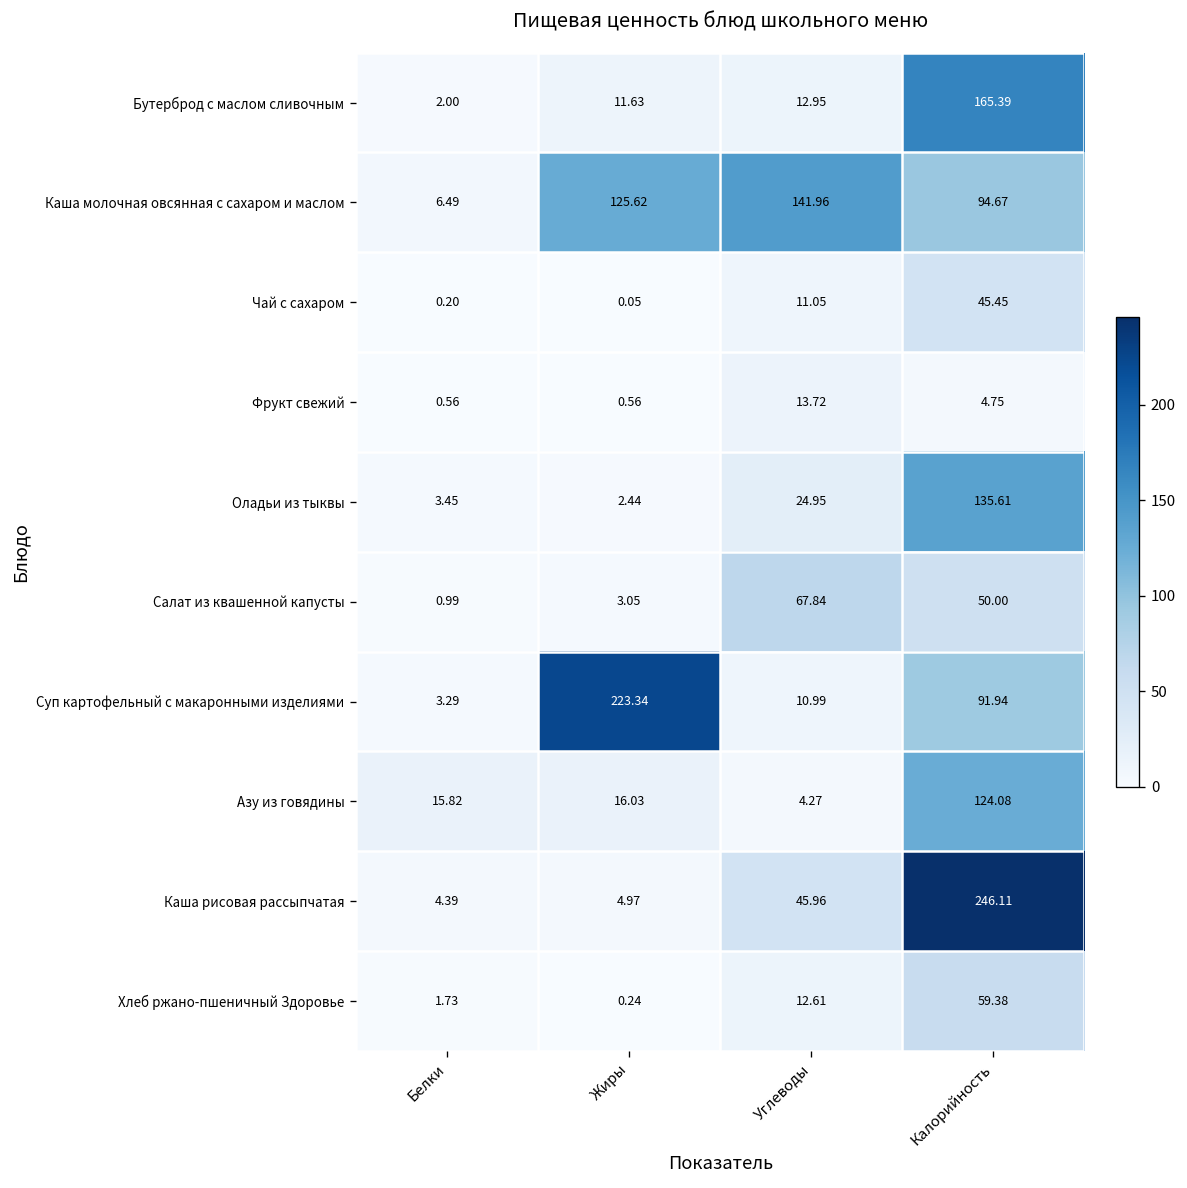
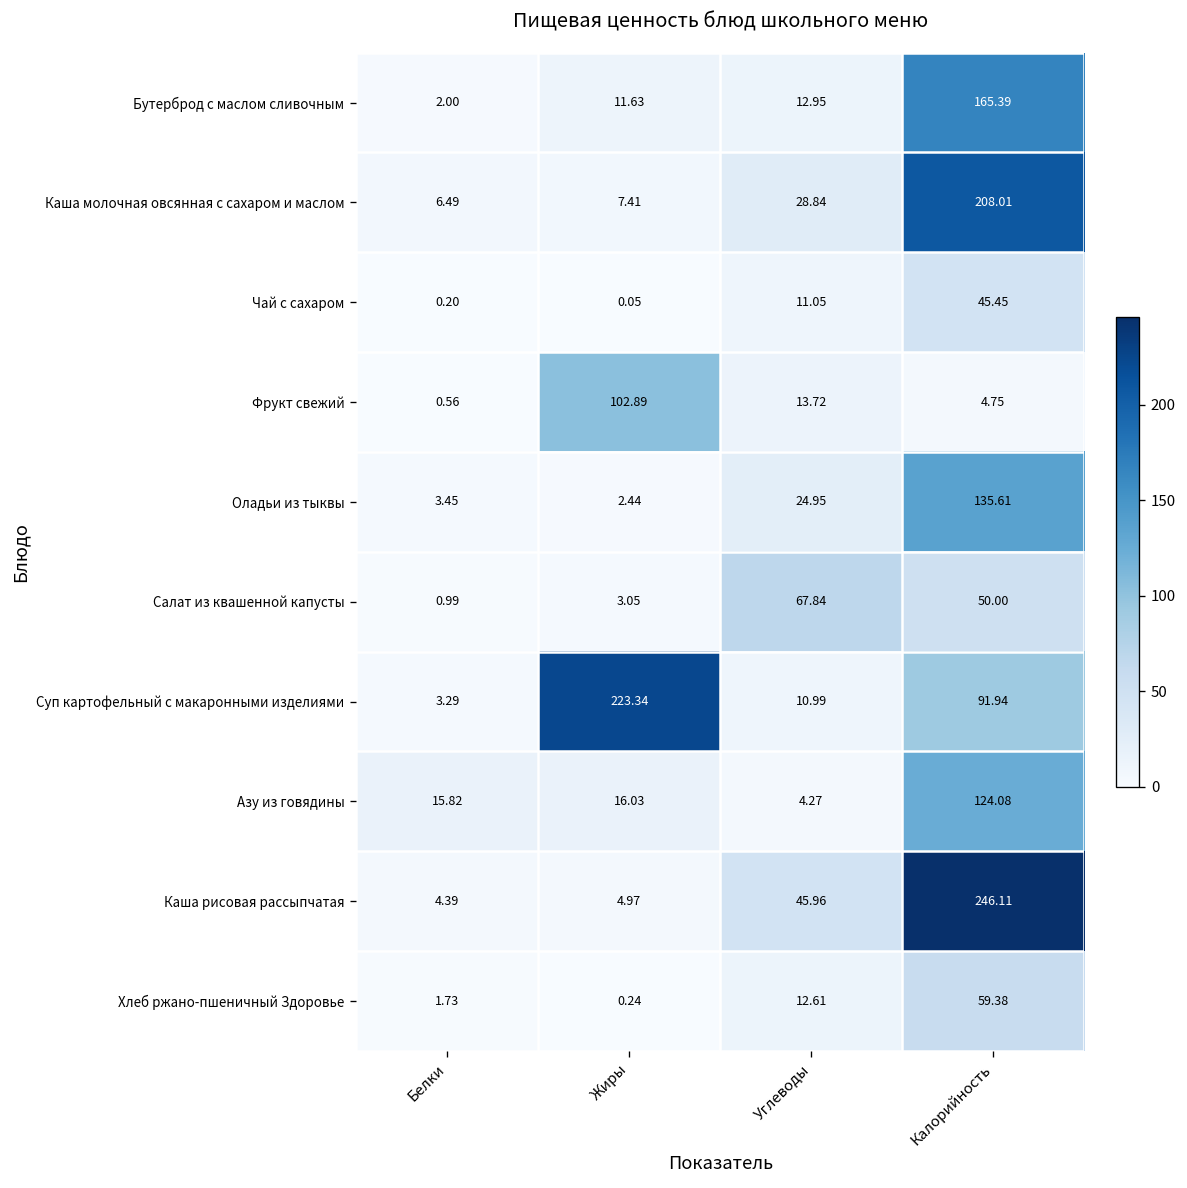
Каша молочная овсянная с сахаром и маслом, Жиры: 125.62 -> 7.41
Каша молочная овсянная с сахаром и маслом, Углеводы: 141.96 -> 28.84
Каша молочная овсянная с сахаром и маслом, Калорийность: 94.67 -> 208.01
Фрукт свежий, Жиры: 0.56 -> 102.89
